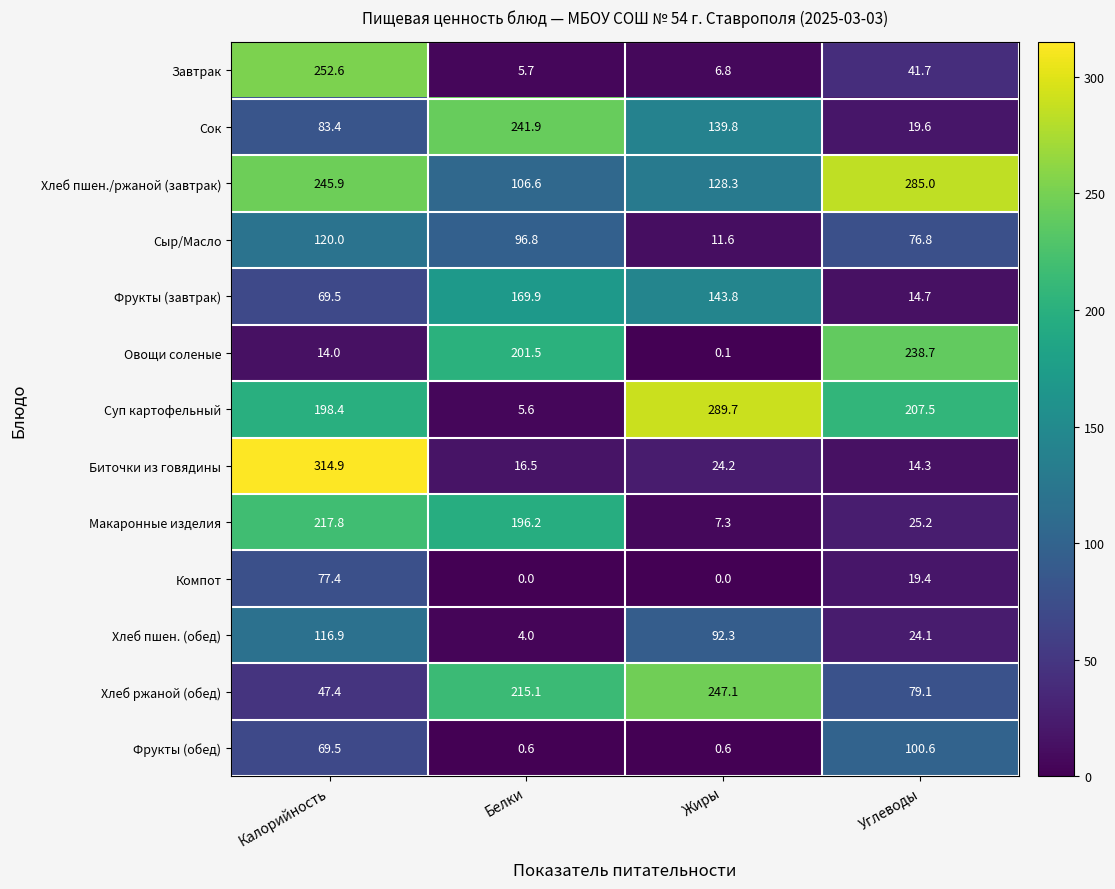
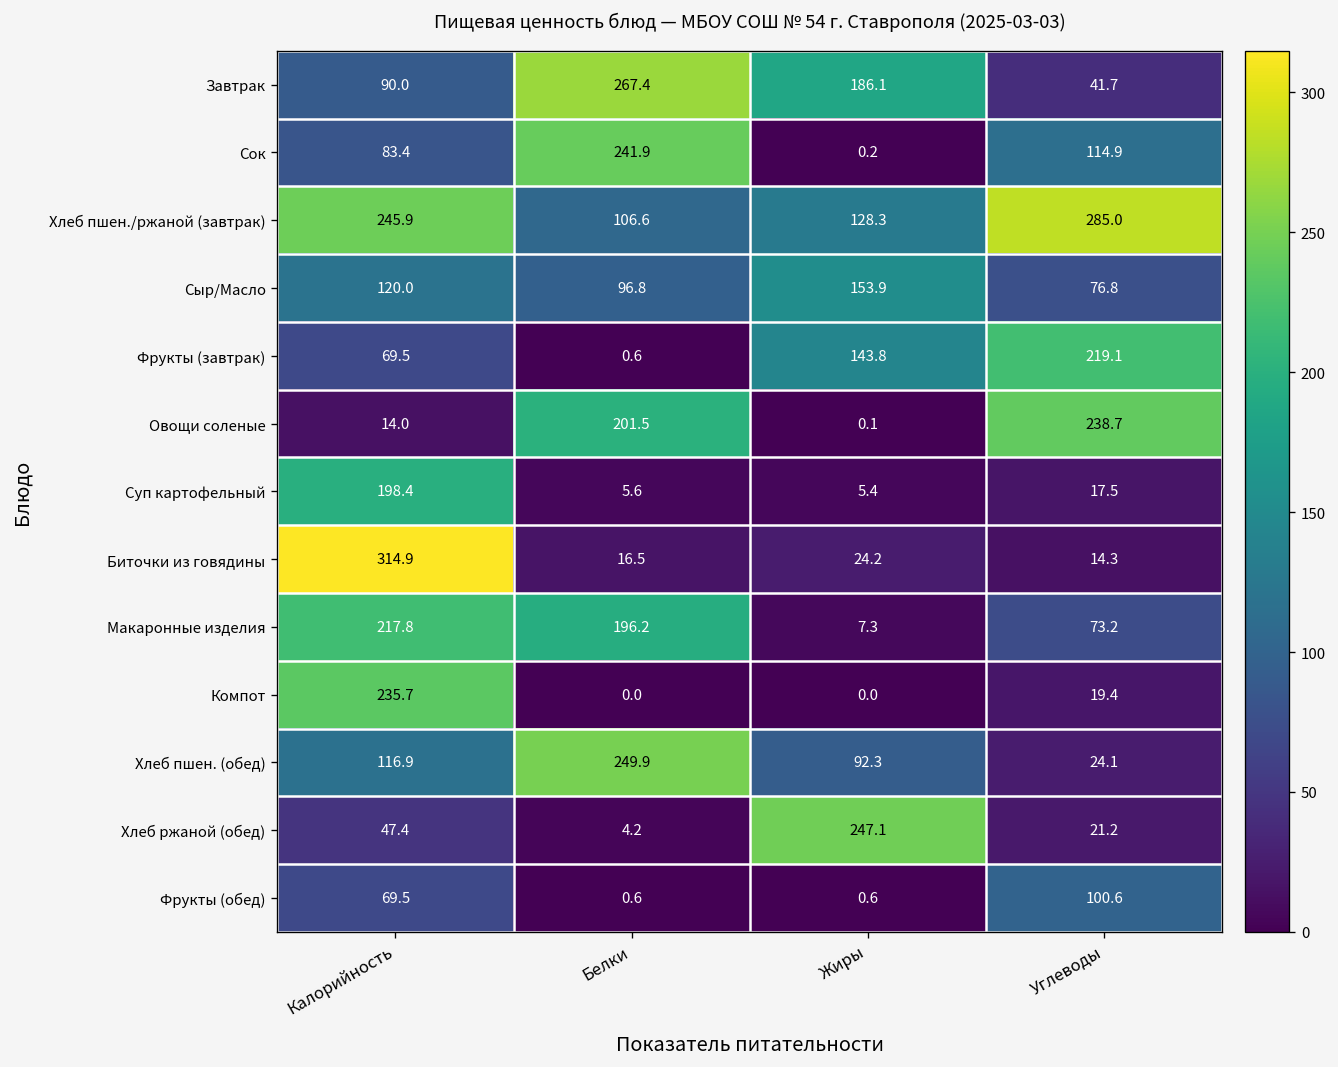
Завтрак, Калорийность: 252.6 -> 90.0
Завтрак, Белки: 5.7 -> 267.4
Завтрак, Жиры: 6.8 -> 186.1
Сок, Жиры: 139.8 -> 0.2
Сок, Углеводы: 19.6 -> 114.9
Сыр/Масло, Жиры: 11.6 -> 153.9
Фрукты (завтрак), Белки: 169.9 -> 0.6
Фрукты (завтрак), Углеводы: 14.7 -> 219.1
Суп картофельный, Жиры: 289.7 -> 5.4
Суп картофельный, Углеводы: 207.5 -> 17.5
Макаронные изделия, Углеводы: 25.2 -> 73.2
Компот, Калорийность: 77.4 -> 235.7
Хлеб пшен. (обед), Белки: 4.0 -> 249.9
Хлеб ржаной (обед), Белки: 215.1 -> 4.2
Хлеб ржаной (обед), Углеводы: 79.1 -> 21.2
